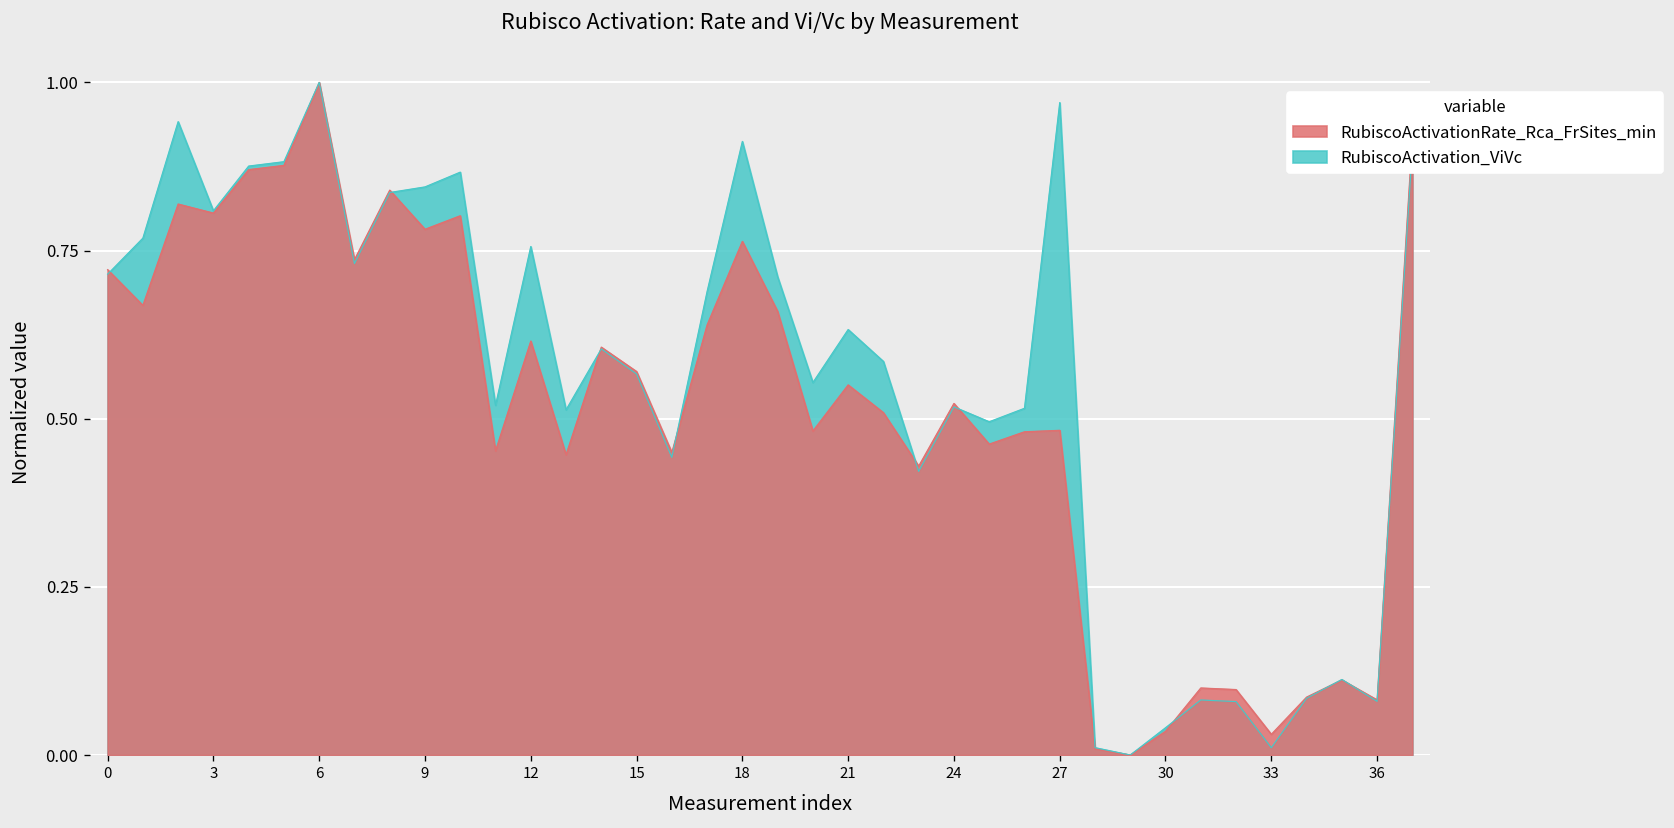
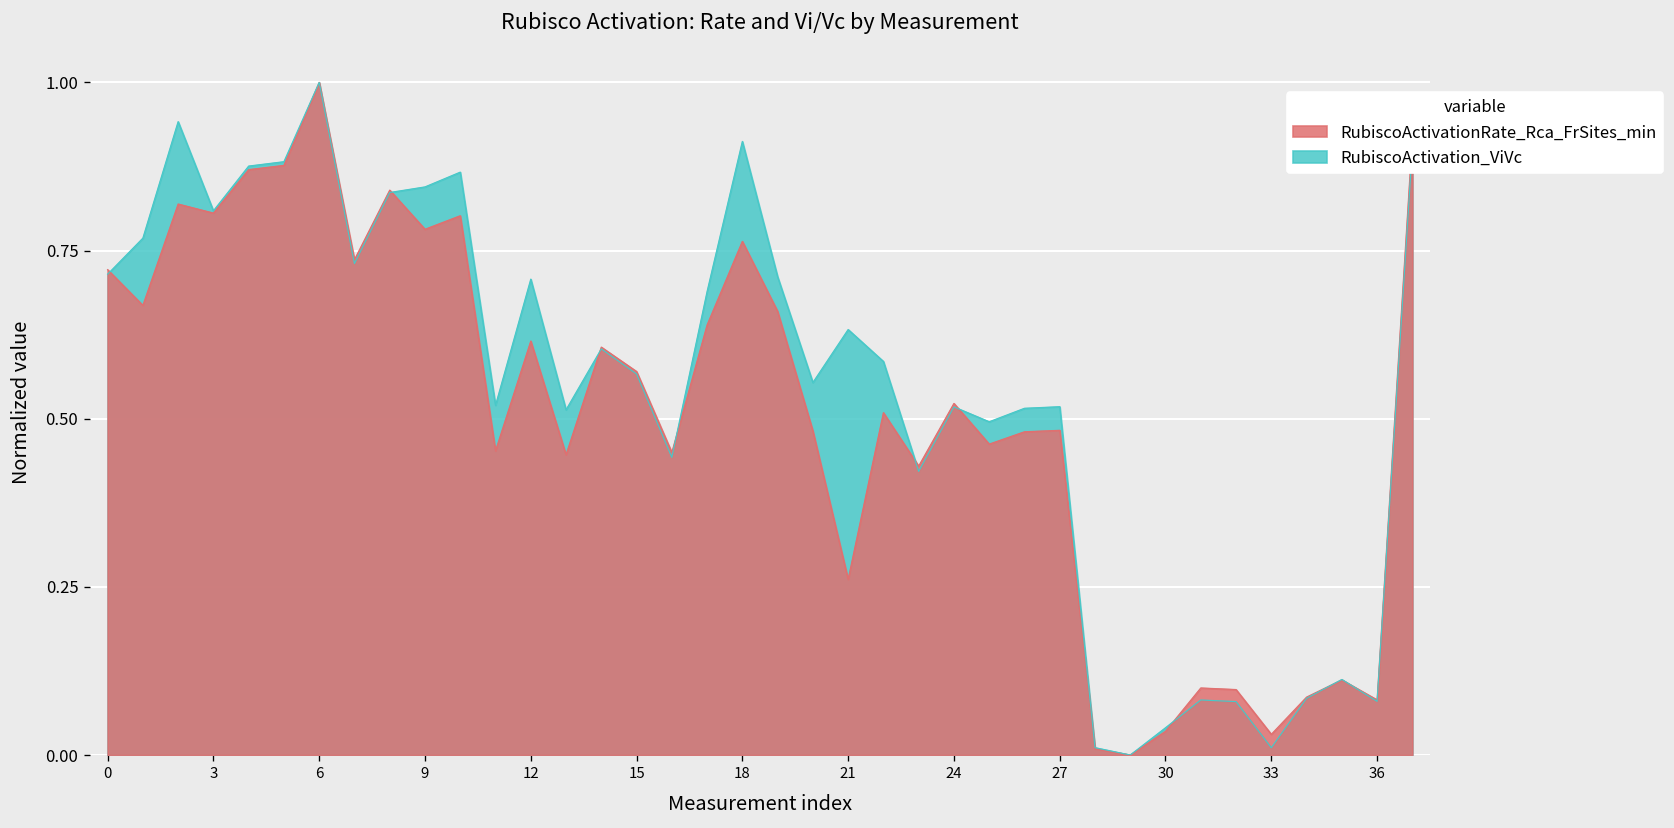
RubiscoActivation_ViVc, 12: 0.76 -> 0.71
RubiscoActivationRate_Rca_FrSites_min, 21: 0.55 -> 0.26
RubiscoActivation_ViVc, 27: 0.97 -> 0.52
